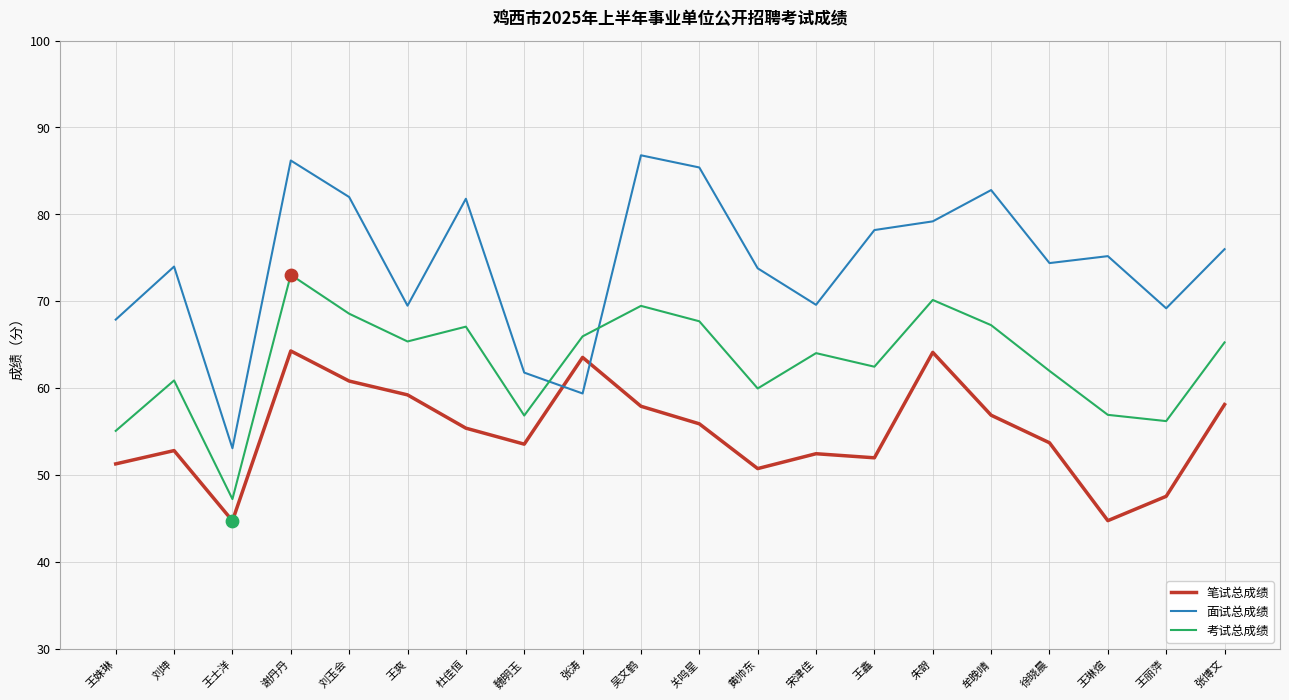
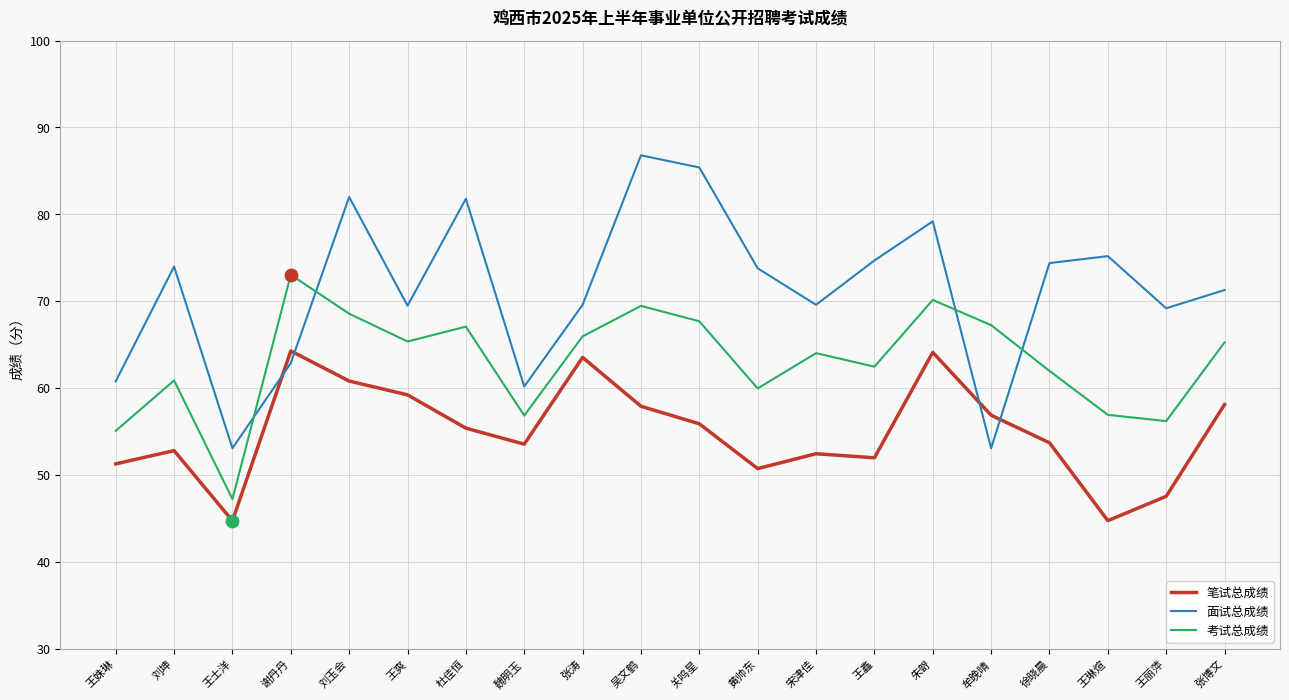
面试总成绩, 王姝琳: 68 -> 61
面试总成绩, 谢丹丹: 86 -> 63
面试总成绩, 魏明玉: 62 -> 60
面试总成绩, 张涛: 59 -> 70
面试总成绩, 王鑫: 78 -> 75
面试总成绩, 牟晚晴: 83 -> 53
面试总成绩, 张博文: 76 -> 71
